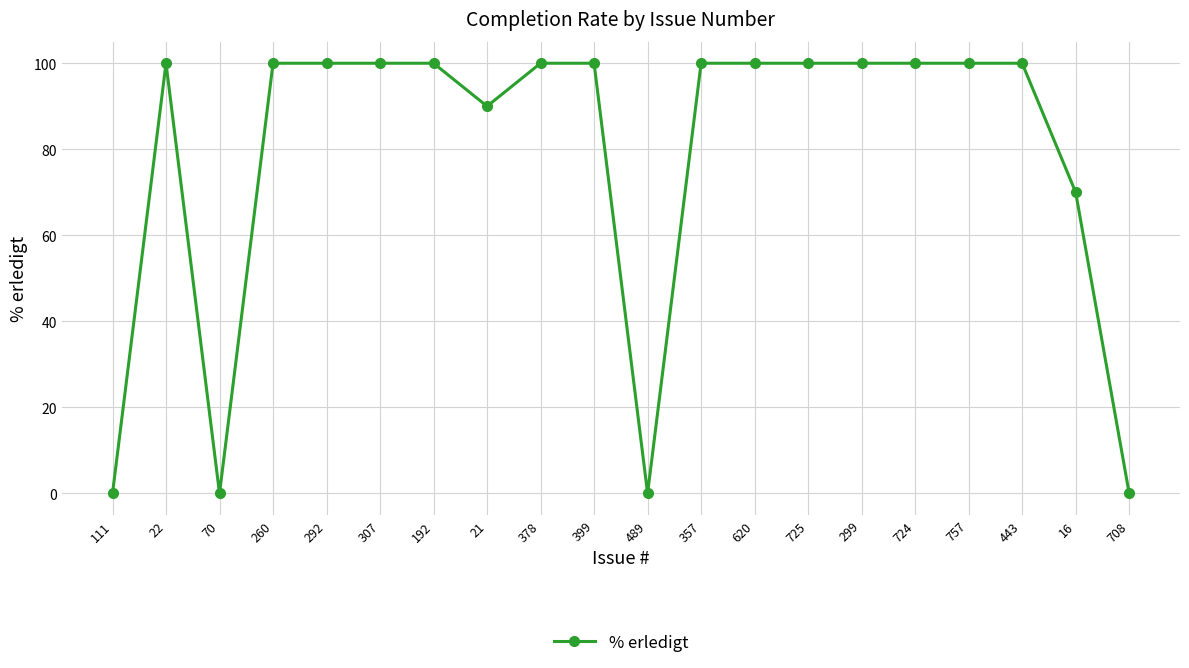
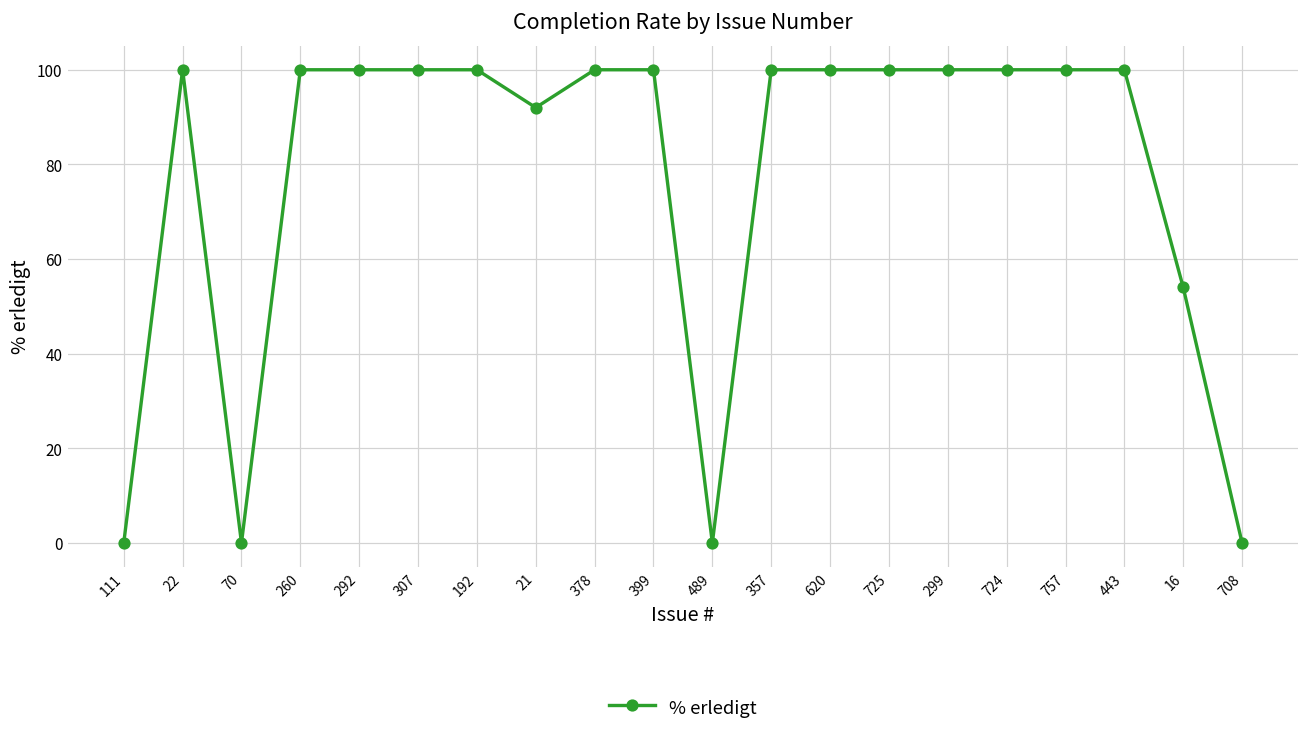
21: 90 -> 92
16: 70 -> 54
